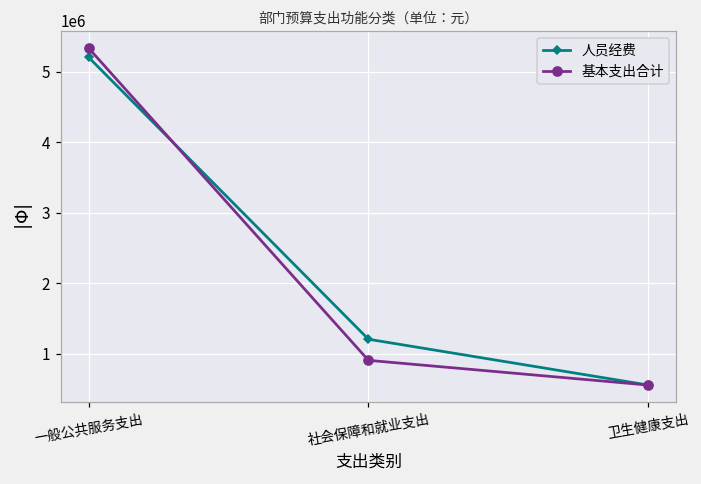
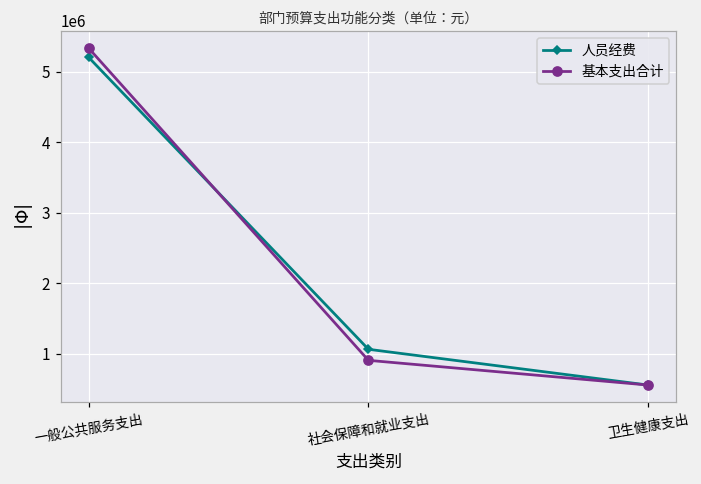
人员经费, 社会保障和就业支出: 1200000 -> 1100000
